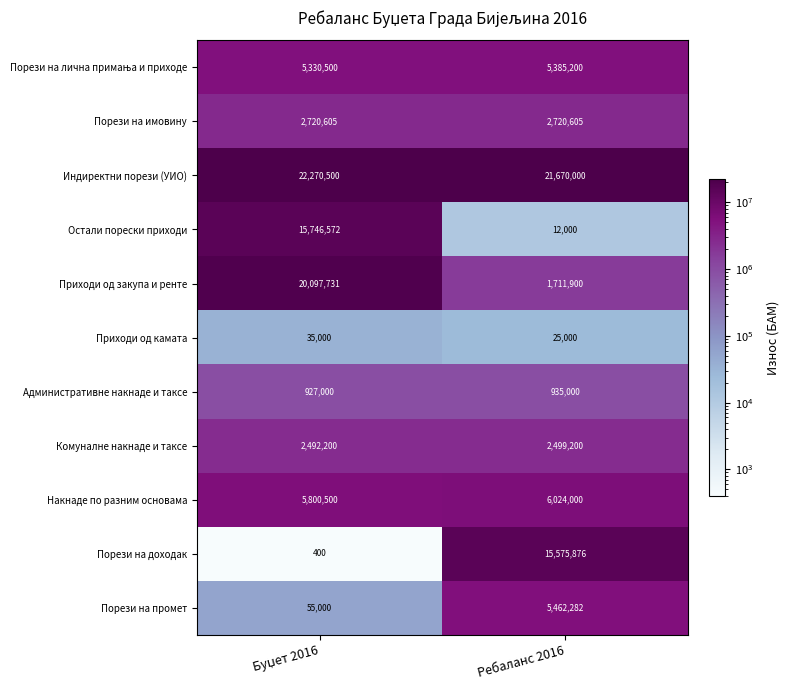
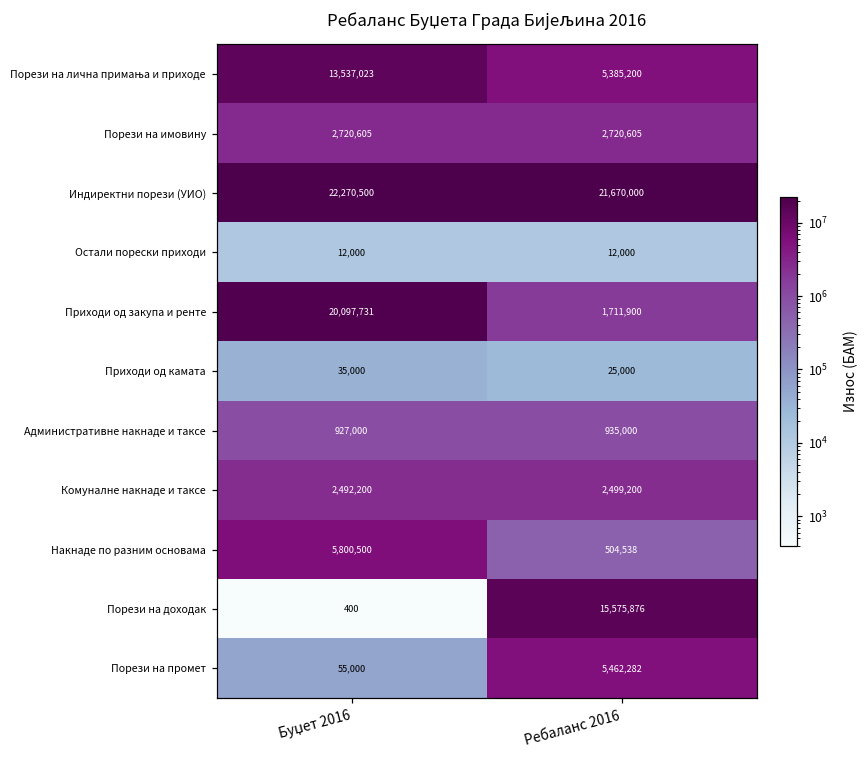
Порези на лична примања и приходе, Буџет 2016: 5,330,500 -> 13,537,023
Остали порески приходи, Буџет 2016: 15,746,572 -> 12,000
Накнаде по разним основама, Ребаланс 2016: 6,024,000 -> 504,538
